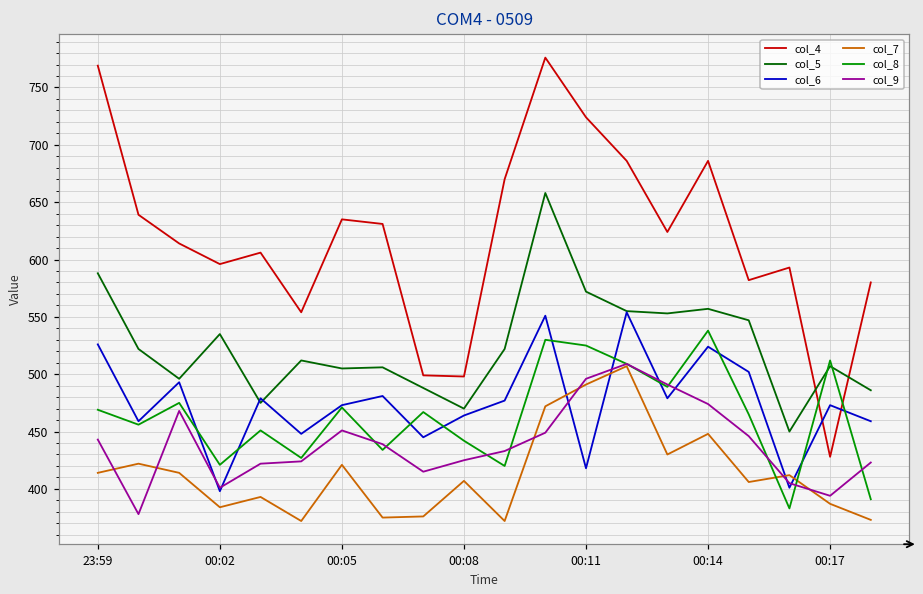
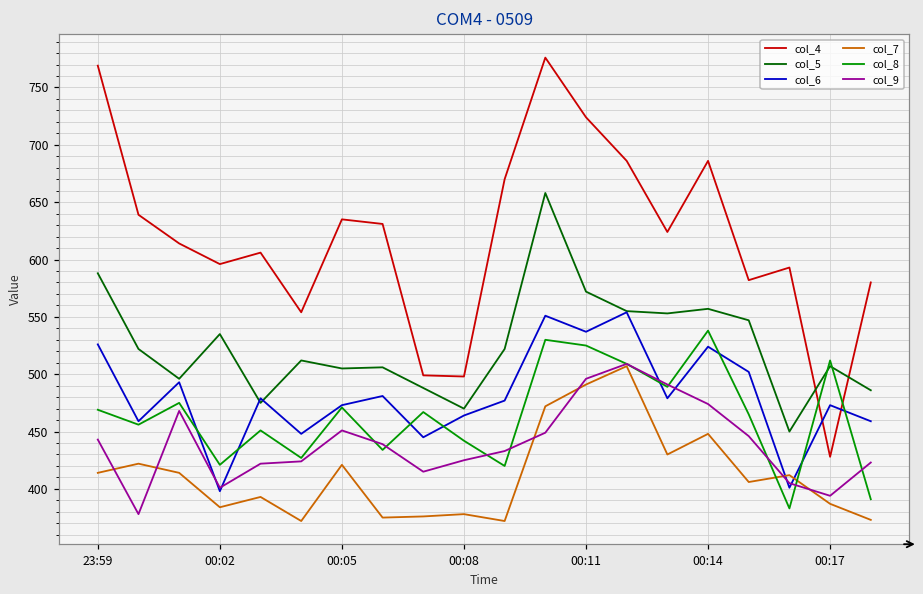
col_7, 00:08: 407 -> 378
col_6, 00:11: 418 -> 537
